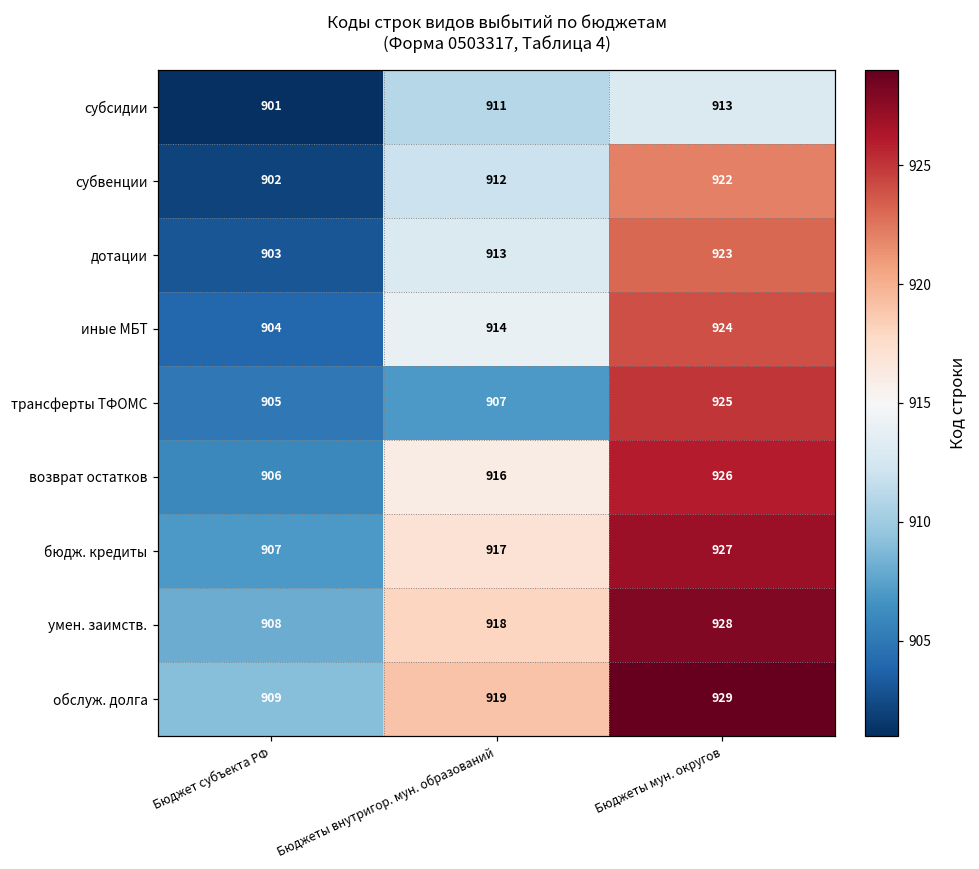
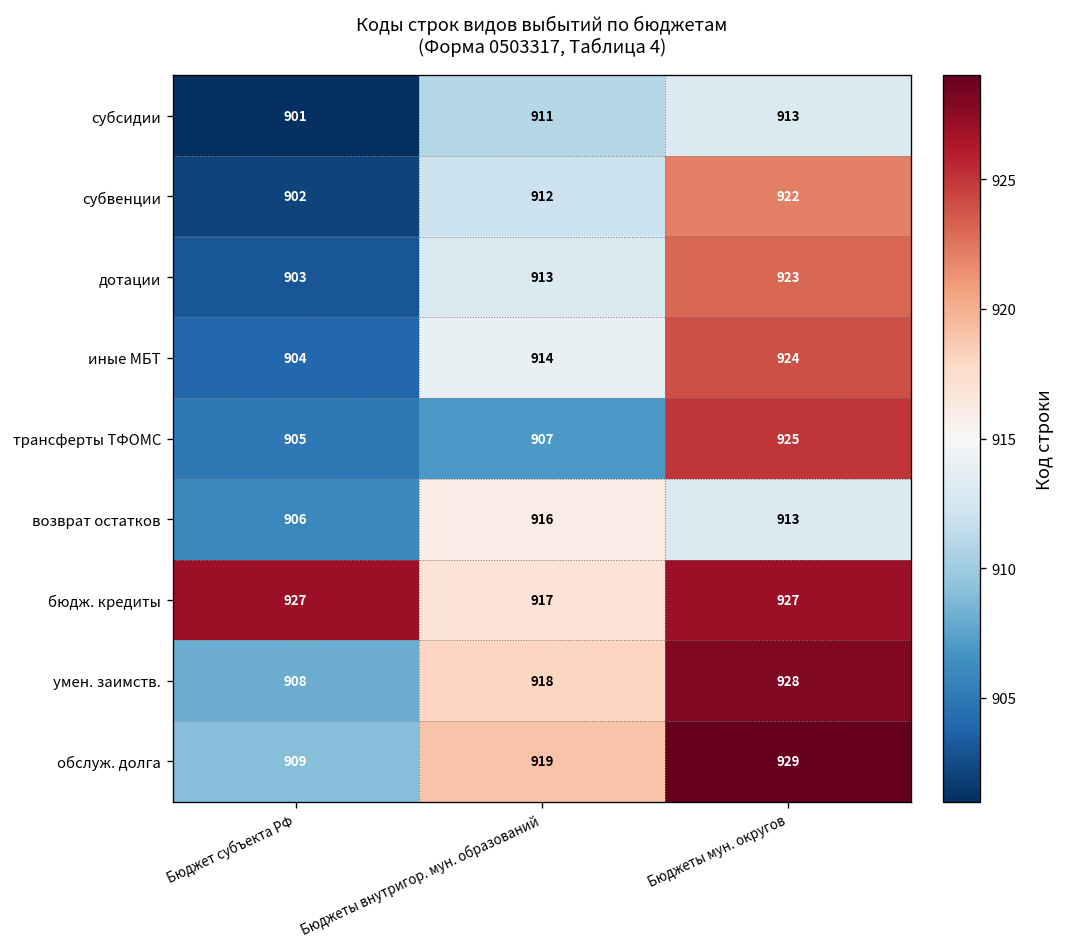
возврат остатков, Бюджеты мун. округов: 926 -> 913
бюдж. кредиты, Бюджет субъекта РФ: 907 -> 927
